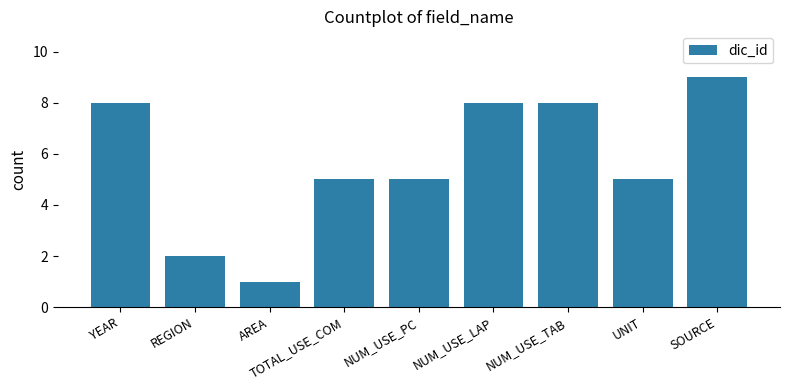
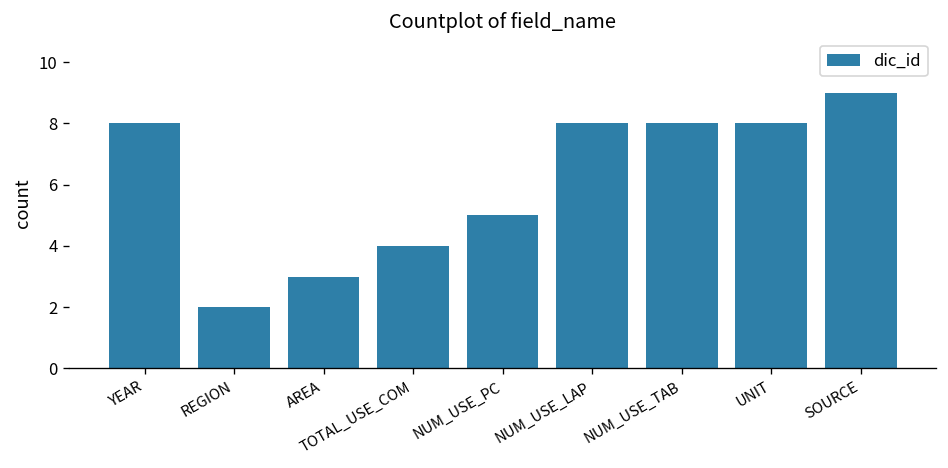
AREA: 1 -> 3
TOTAL_USE_COM: 5 -> 4
UNIT: 5 -> 8
